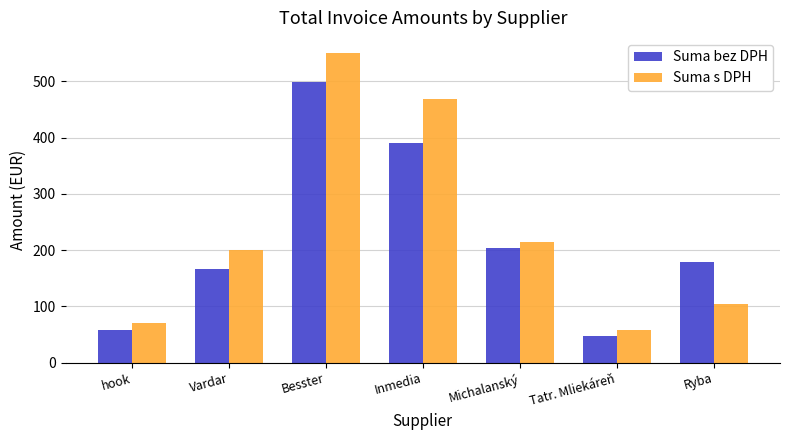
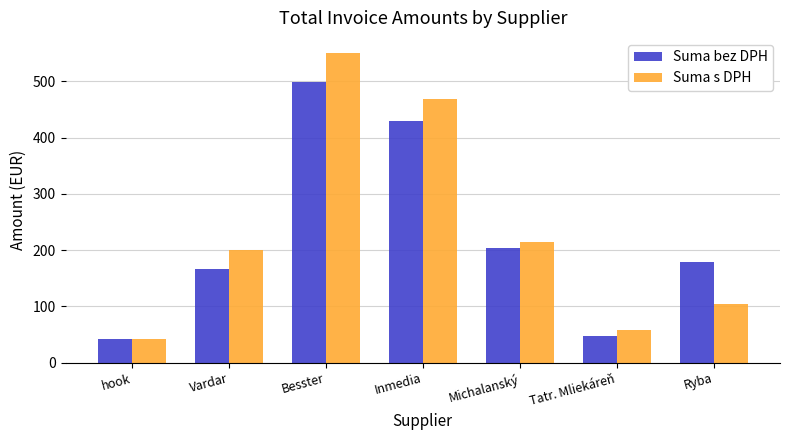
Suma bez DPH, hook: 60 -> 40
Suma s DPH, hook: 70 -> 40
Suma bez DPH, Inmedia: 390 -> 430
